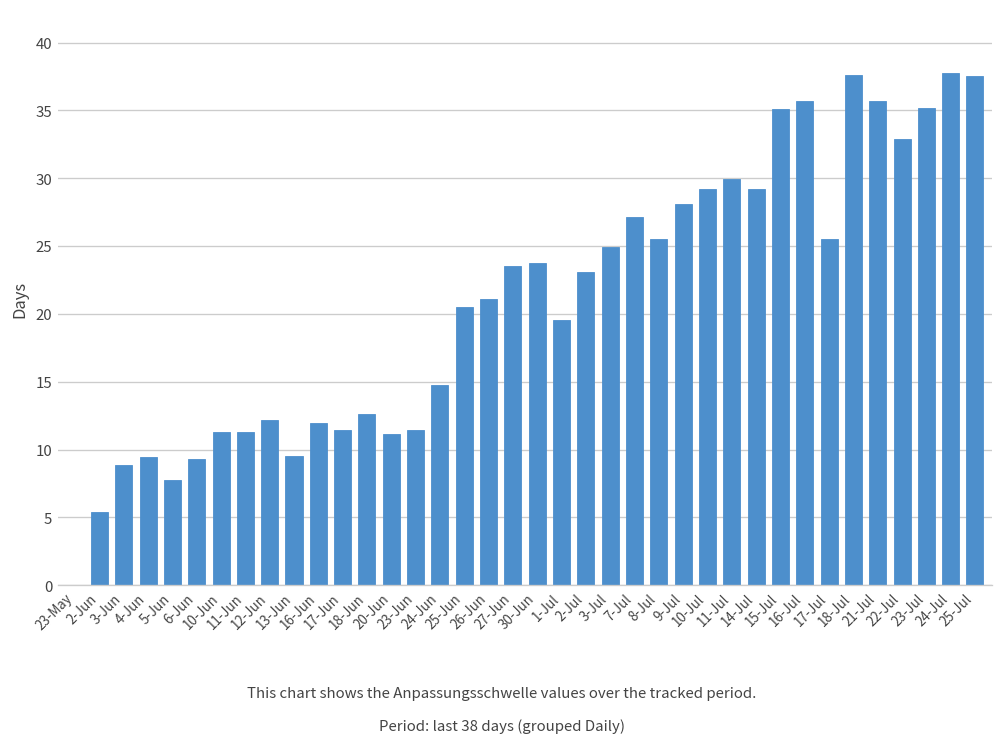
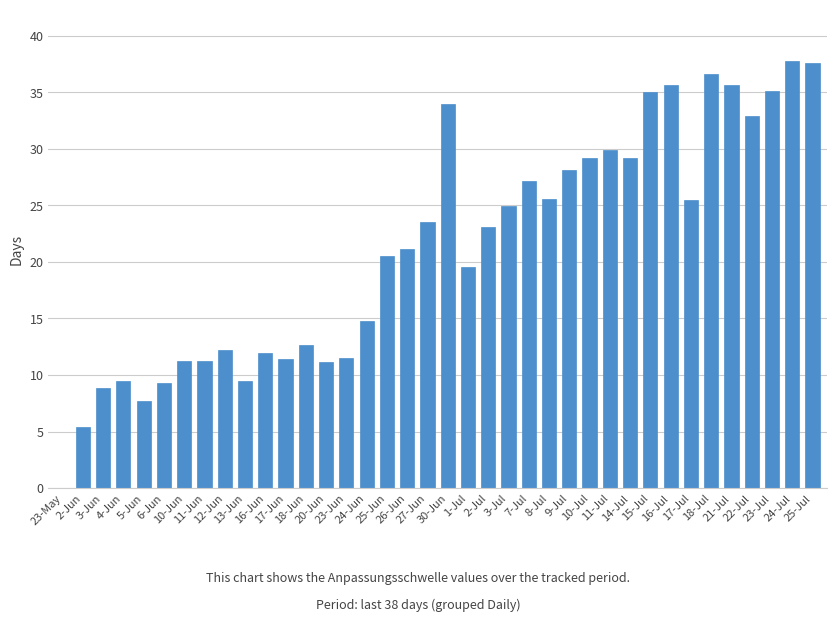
30-Jun: 23.8 -> 34.0
18-Jul: 37.6 -> 36.6
